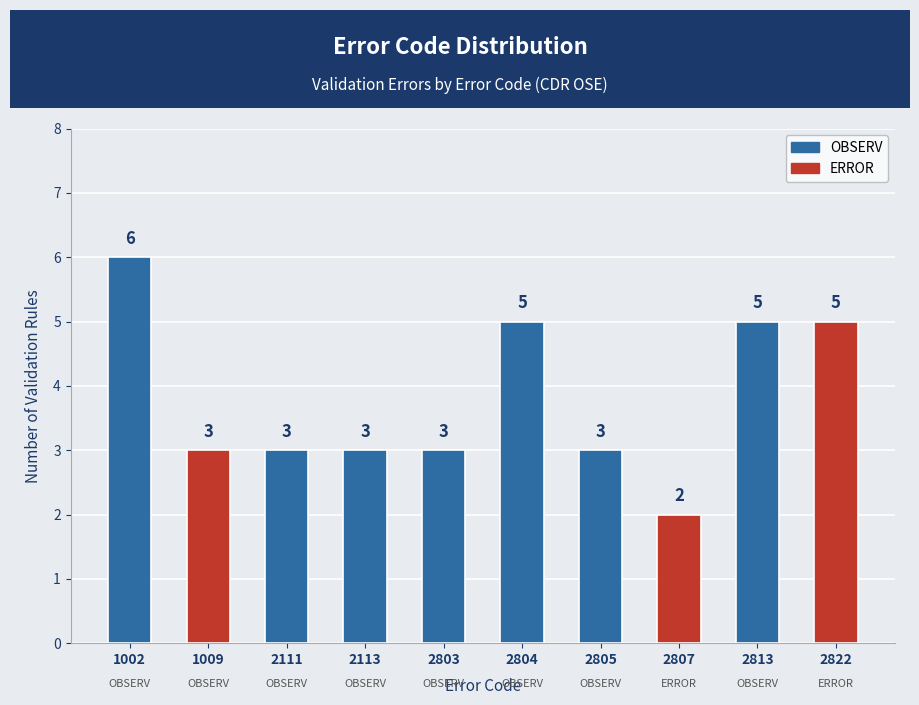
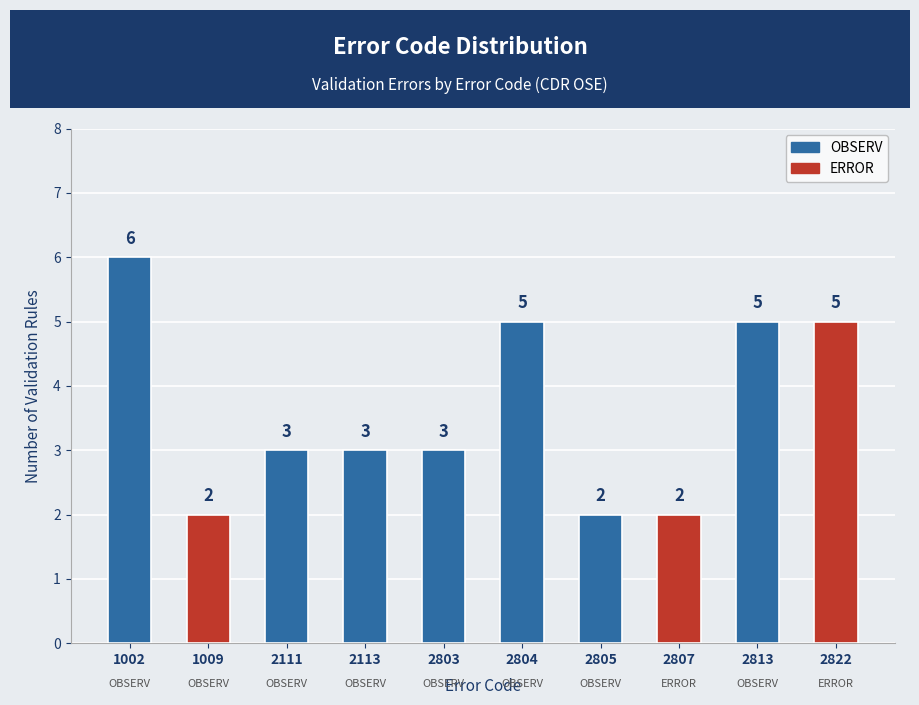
1009: 3 -> 2
2805: 3 -> 2
